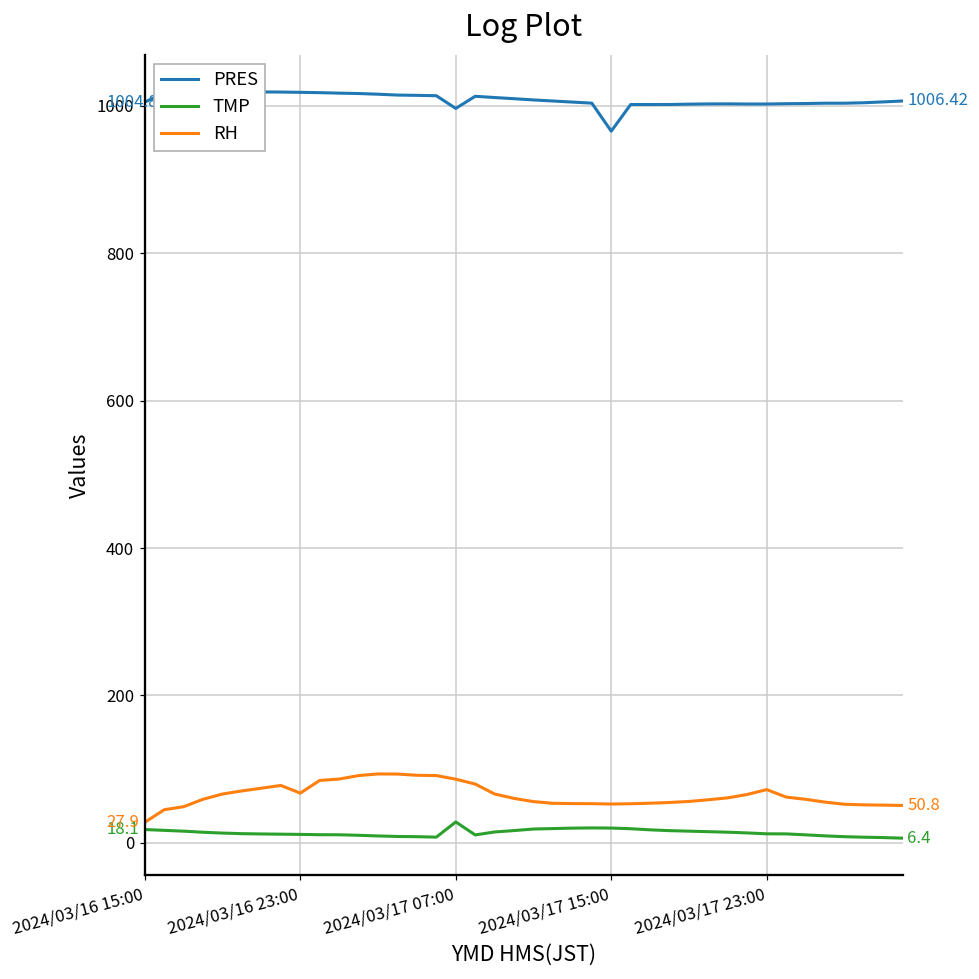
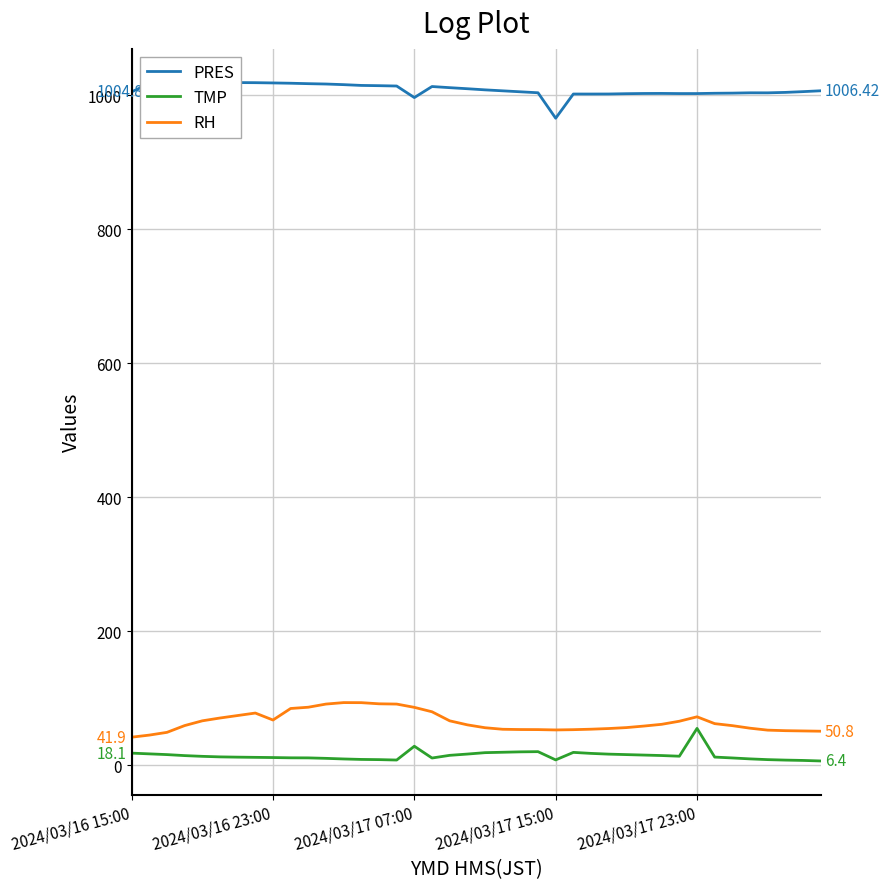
RH, 2024/03/16 15:00: 27.9 -> 41.9
TMP, 2024/03/17 15:00: 20 -> 10
TMP, 2024/03/17 23:00: 10 -> 60
